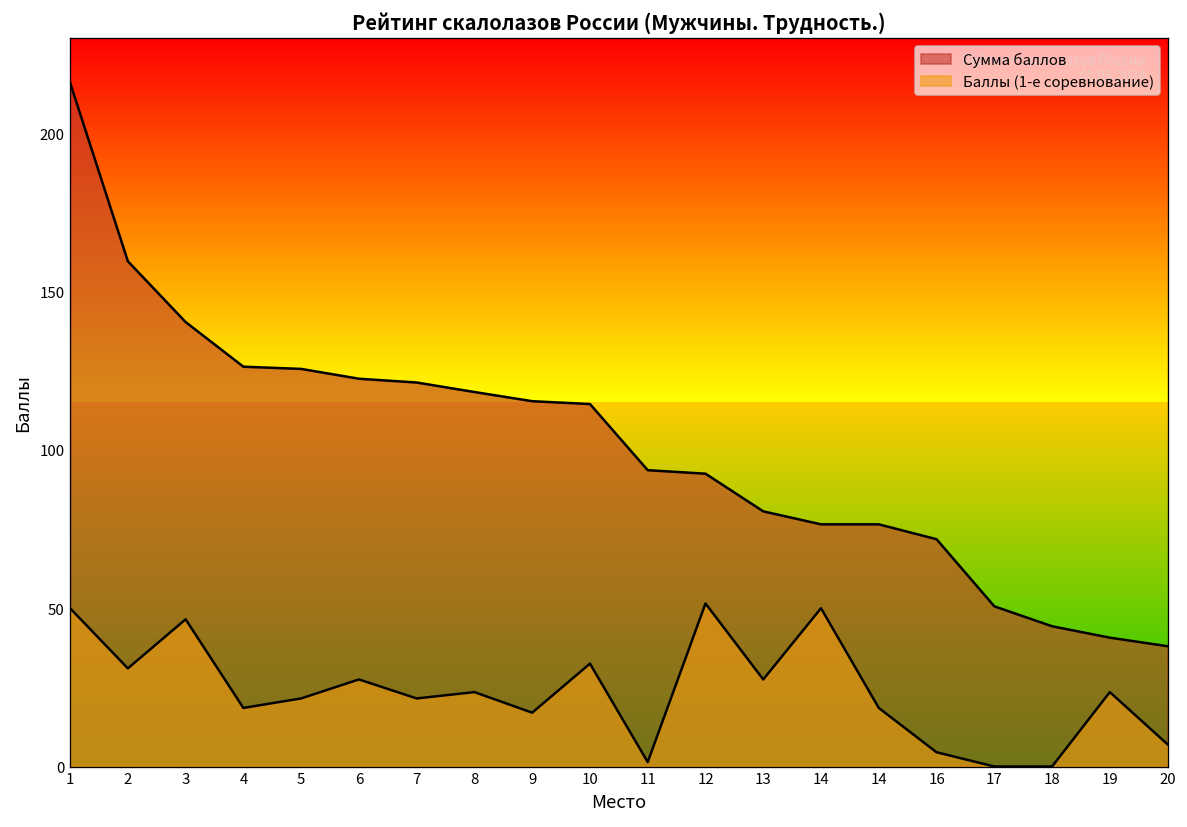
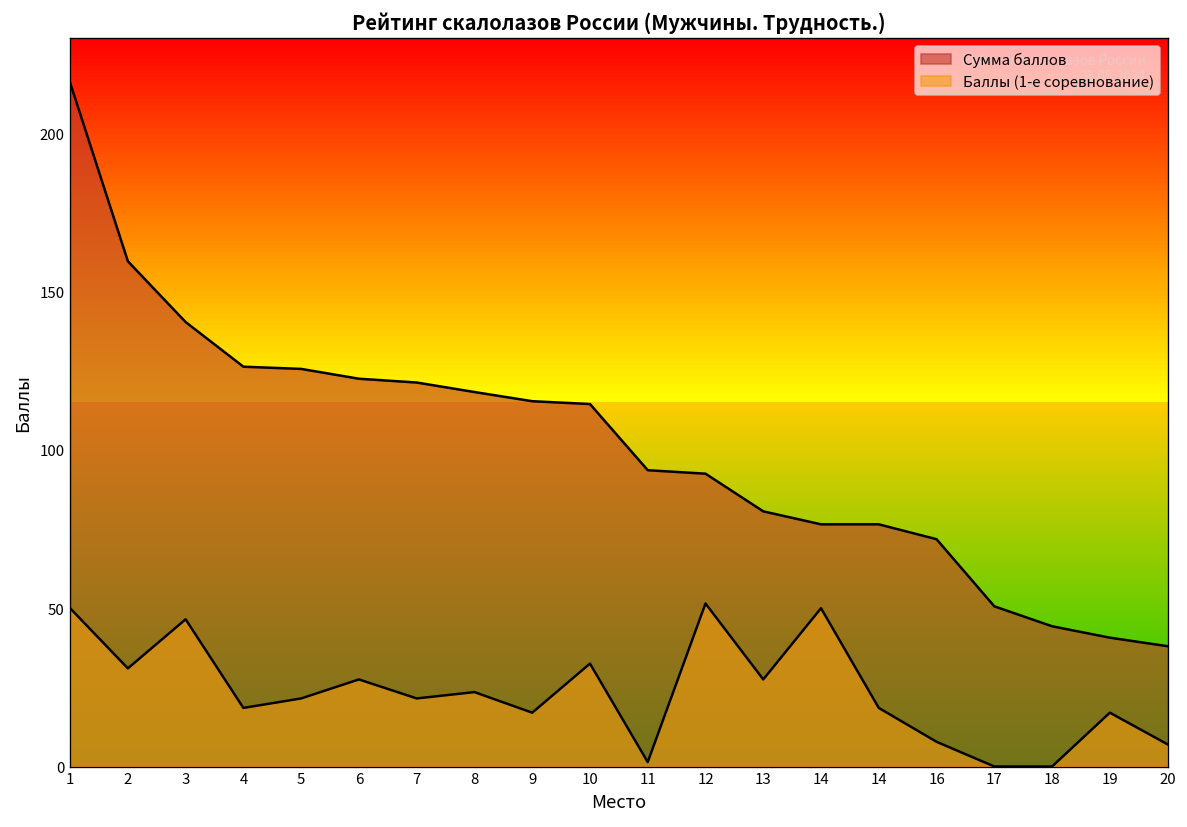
Баллы (1-е соревнование), 16: 5 -> 8
Баллы (1-е соревнование), 19: 24 -> 17
